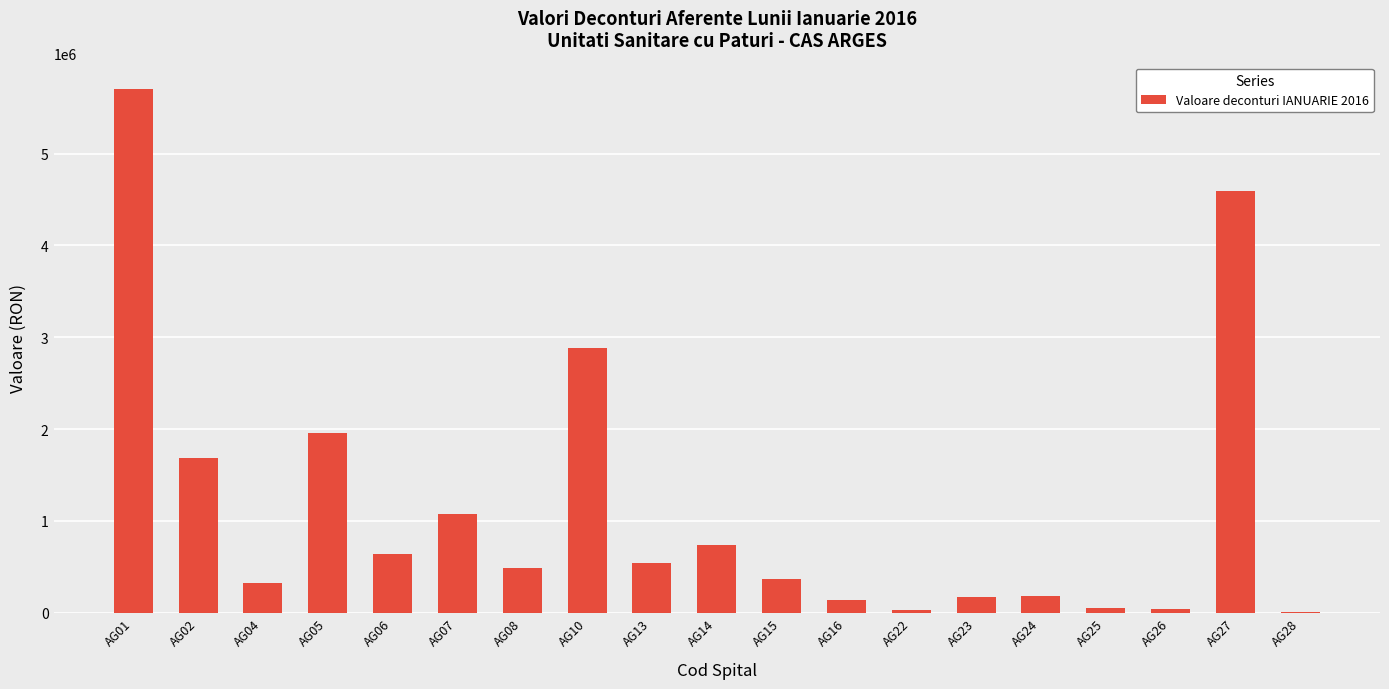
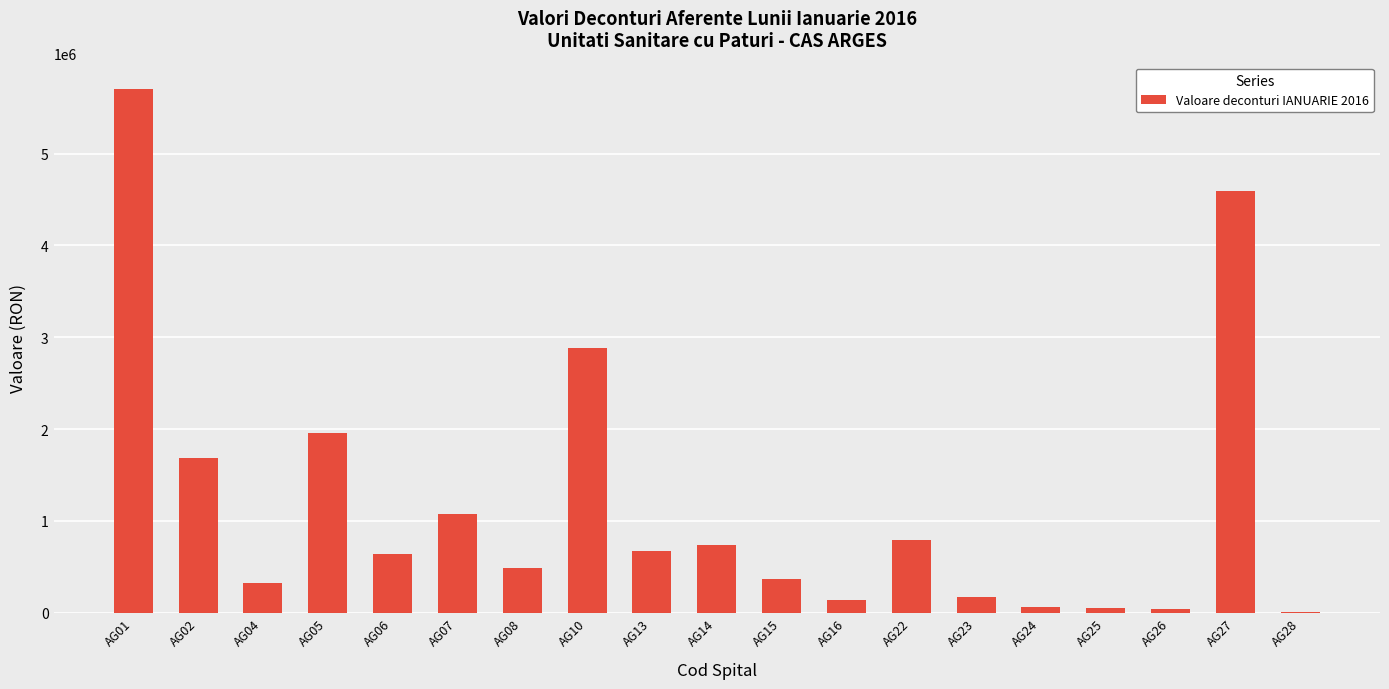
AG13: 500000 -> 700000
AG22: 0 -> 800000
AG24: 200000 -> 100000
